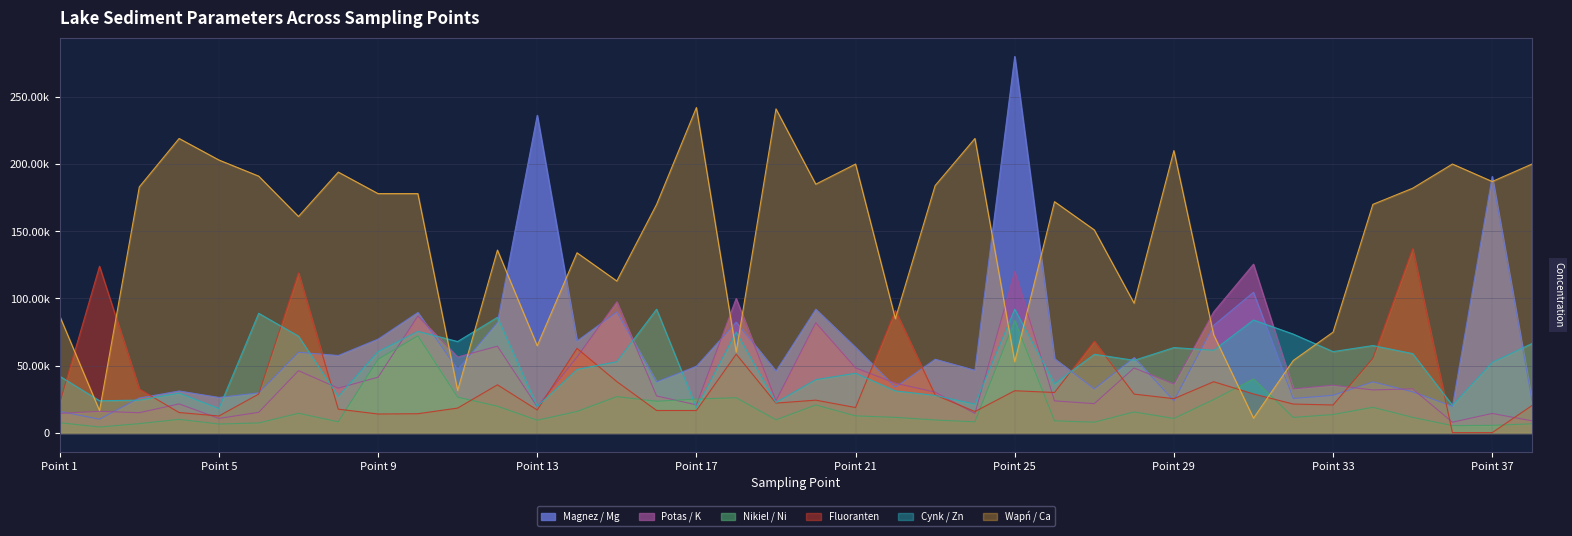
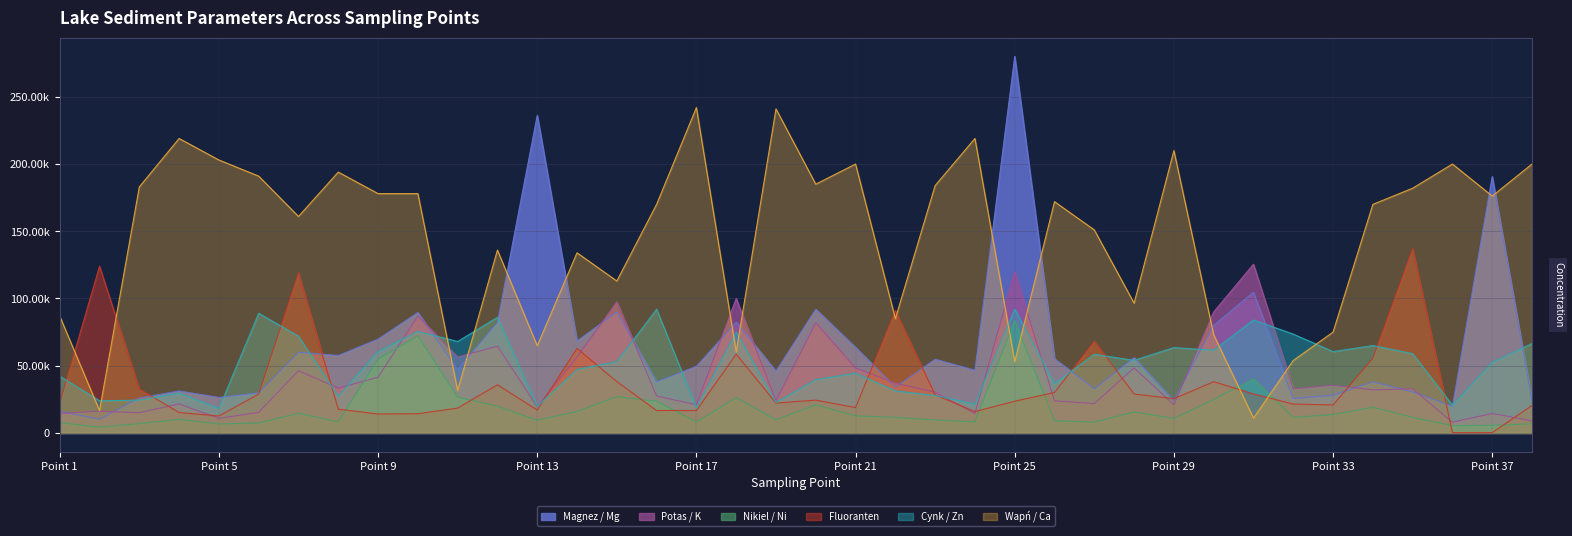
Nikiel / Ni, Point 17: 25000 -> 8000
Fluoranten, Point 25: 31000 -> 24000
Potas / K, Point 29: 36000 -> 21000
Wapń / Ca, Point 37: 187000 -> 176000
